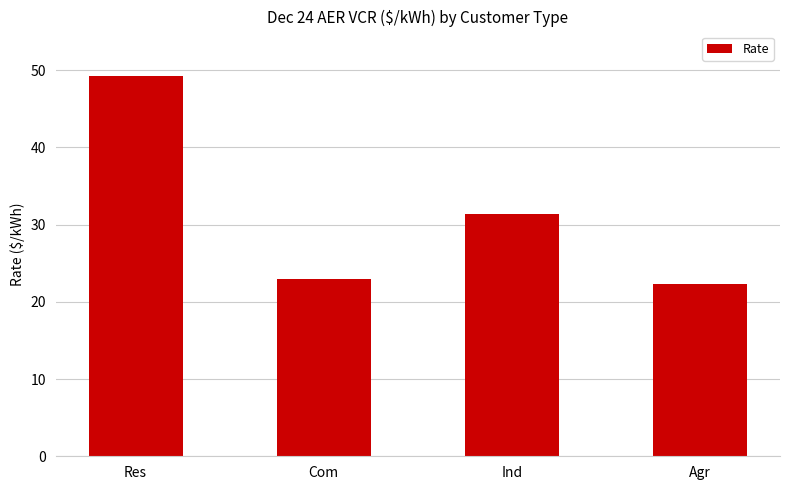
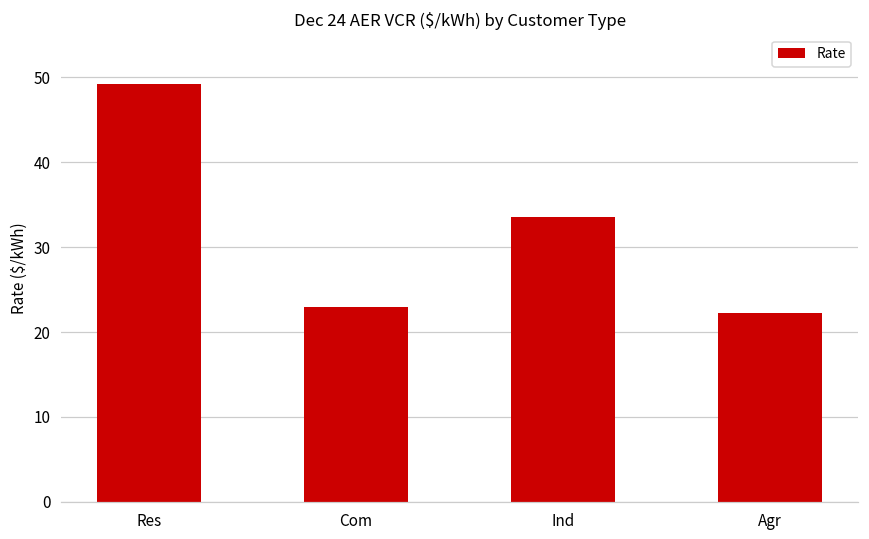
Ind: 31 -> 33
